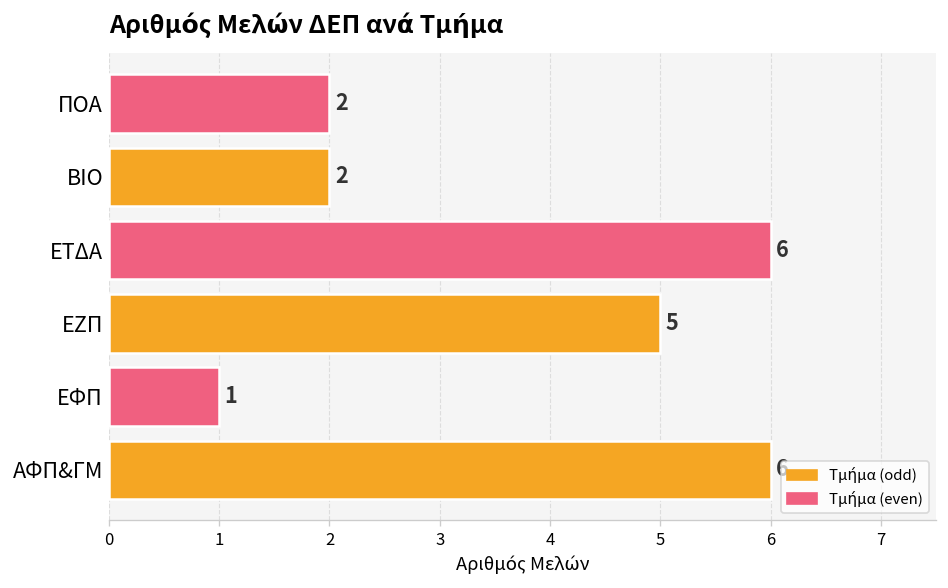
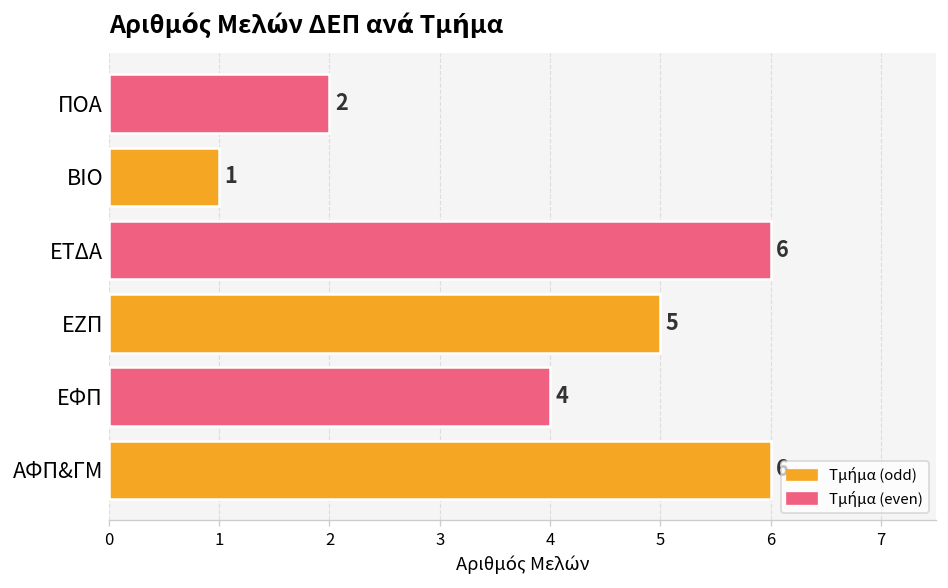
ΒΙΟ: 2 -> 1
ΕΦΠ: 1 -> 4
